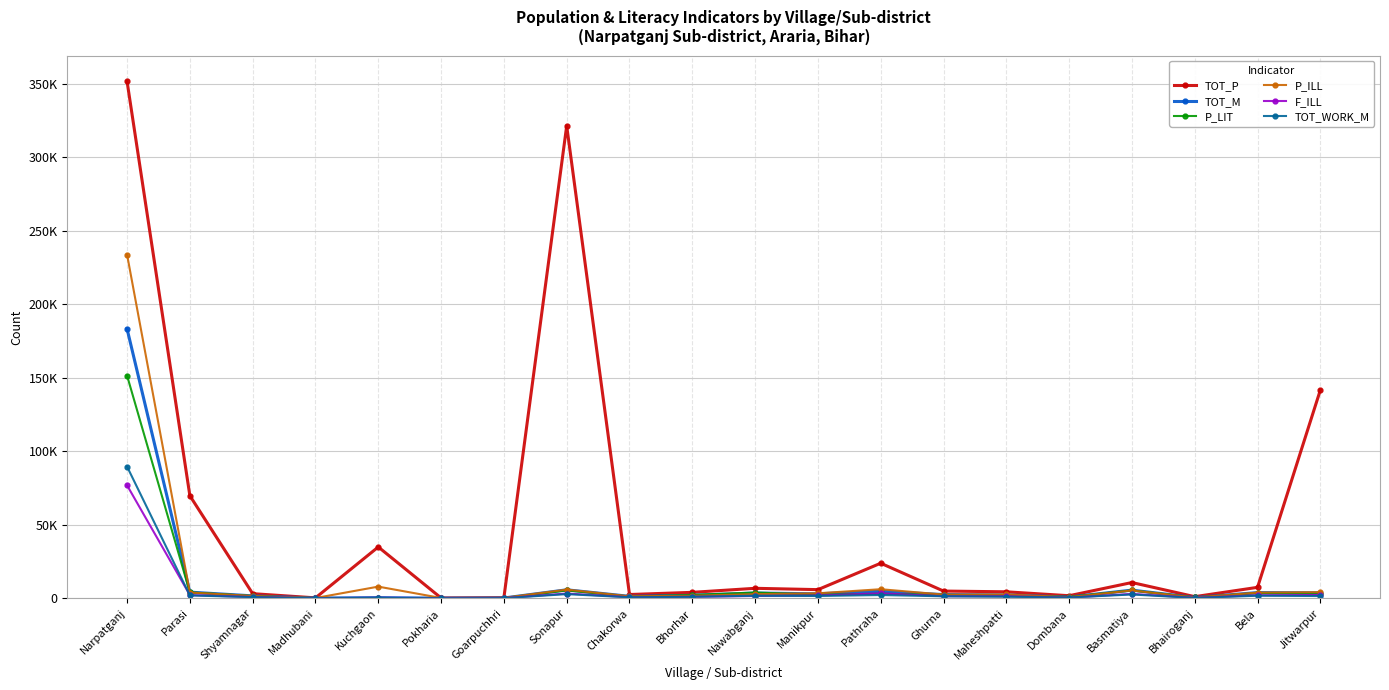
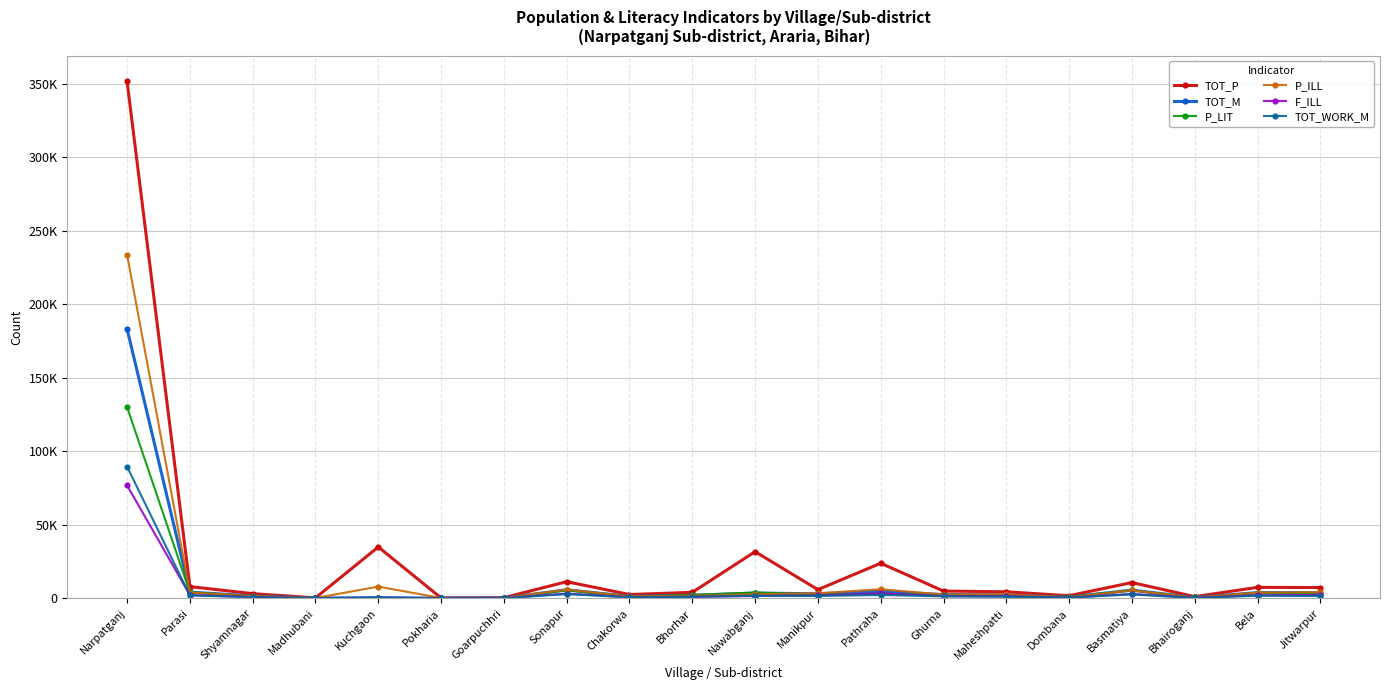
P_LIT, Narpatganj: 152000 -> 130000
TOT_P, Parasi: 70000 -> 8000
TOT_P, Sonapur: 322000 -> 11000
TOT_P, Nawabganj: 7000 -> 32000
TOT_P, Jitwarpur: 142000 -> 7000
